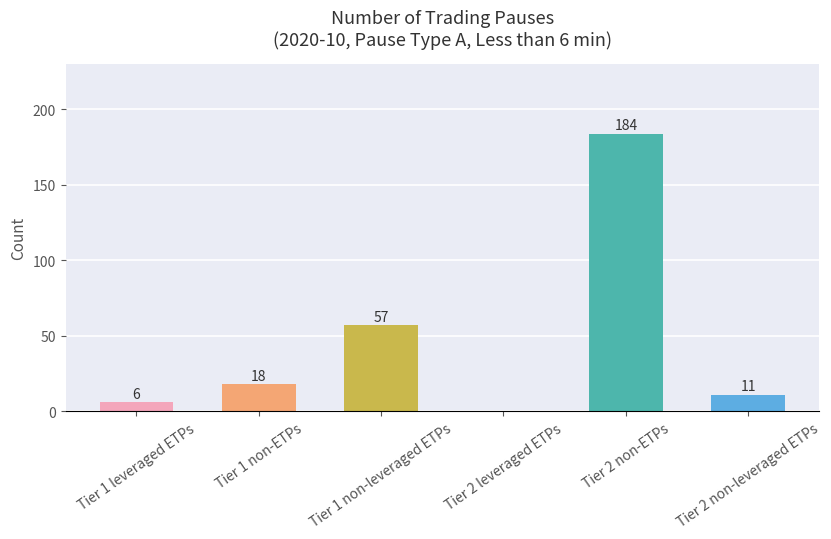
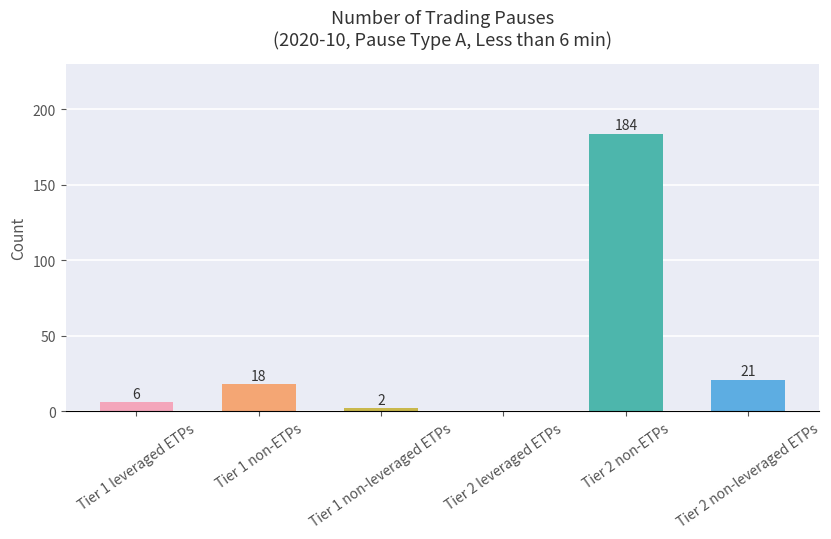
Tier 1 non-leveraged ETPs: 57 -> 2
Tier 2 non-leveraged ETPs: 11 -> 21
